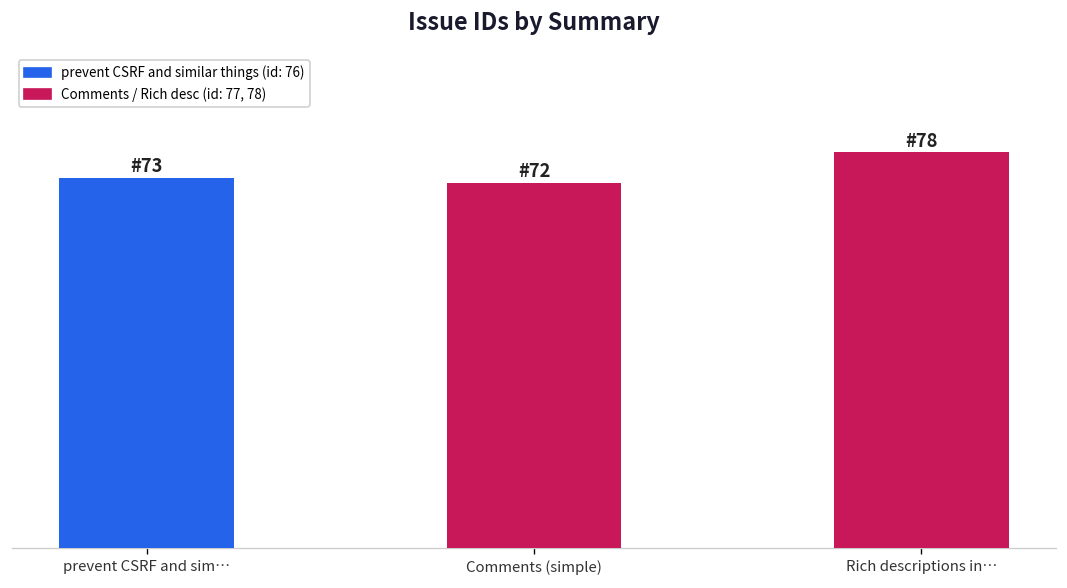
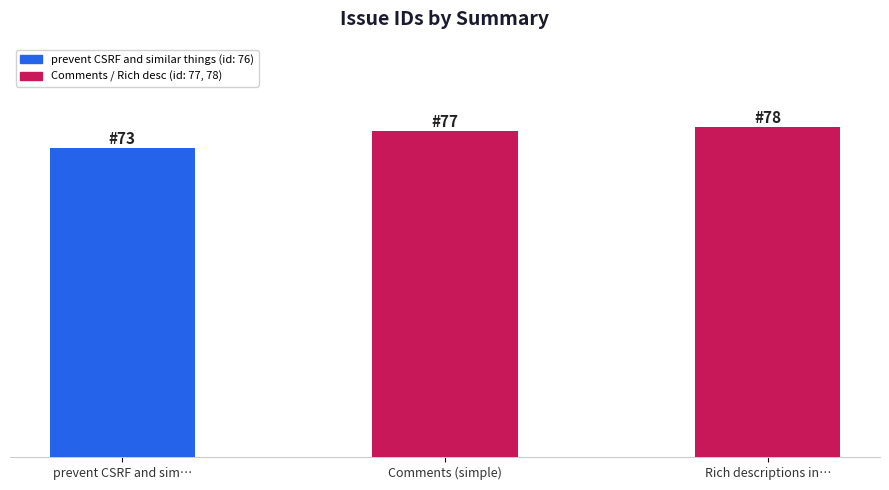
Comments (simple): 72 -> 77
